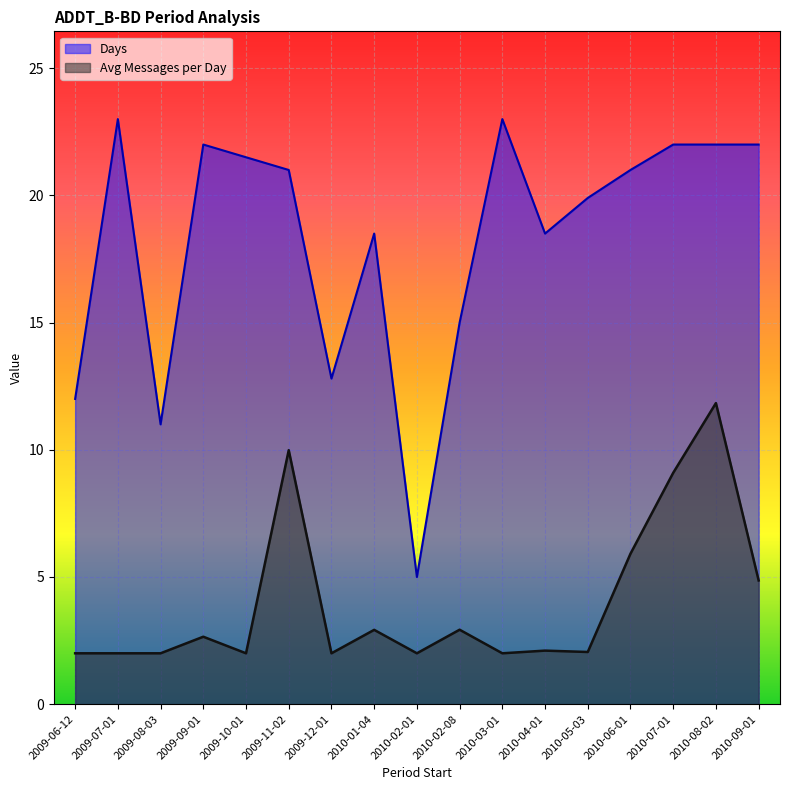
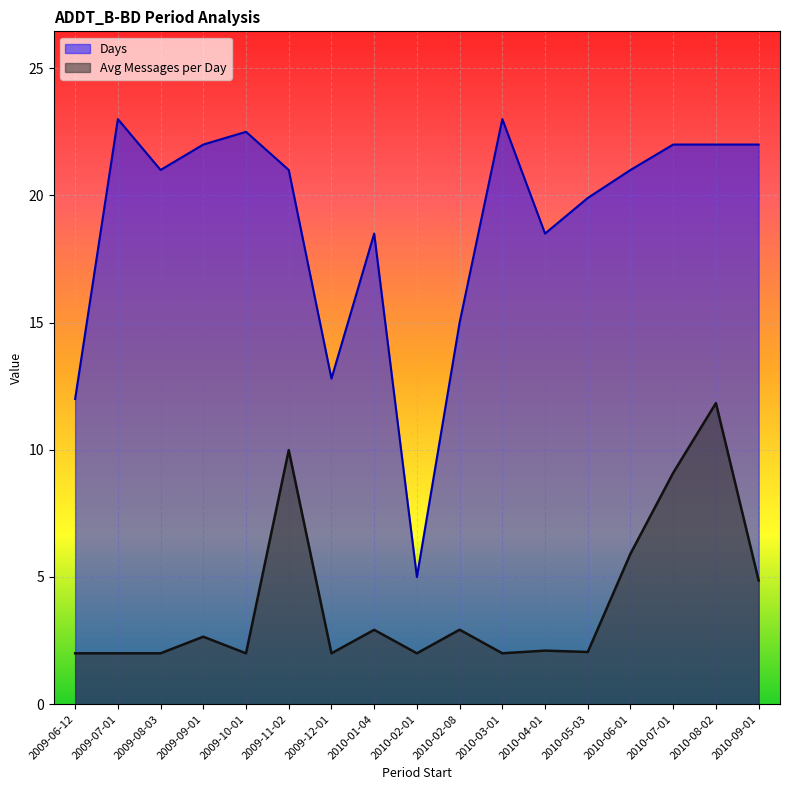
Days, 2009-08-03: 11 -> 21
Days, 2009-10-01: 21.5 -> 22.5
